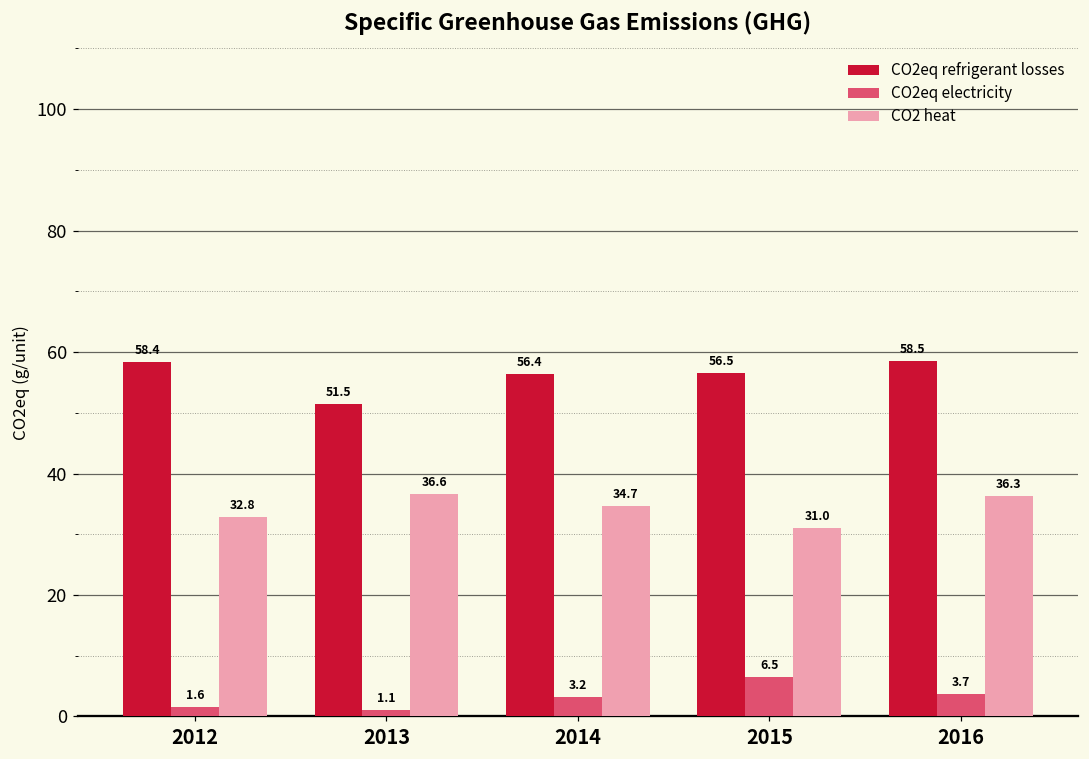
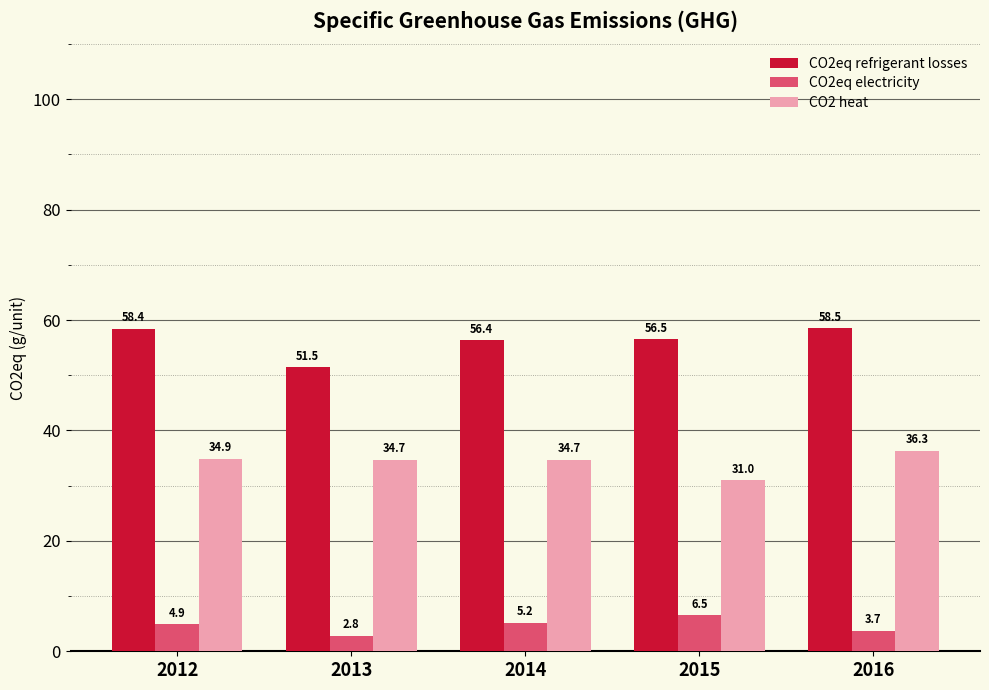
CO2eq electricity, 2012: 1.6 -> 4.9
CO2 heat, 2012: 32.8 -> 34.9
CO2eq electricity, 2013: 1.1 -> 2.8
CO2 heat, 2013: 36.6 -> 34.7
CO2eq electricity, 2014: 3.2 -> 5.2
